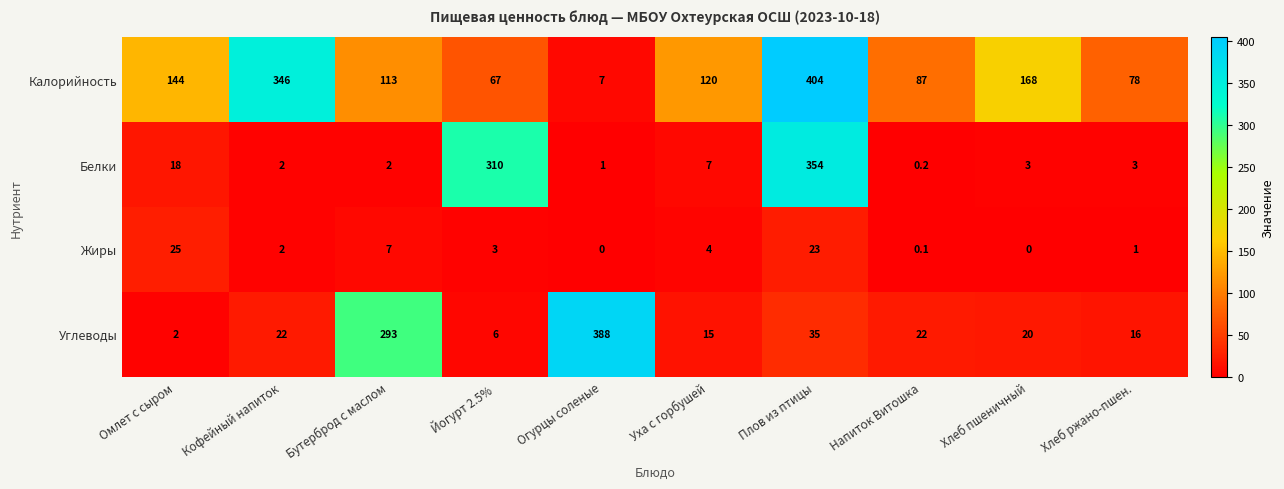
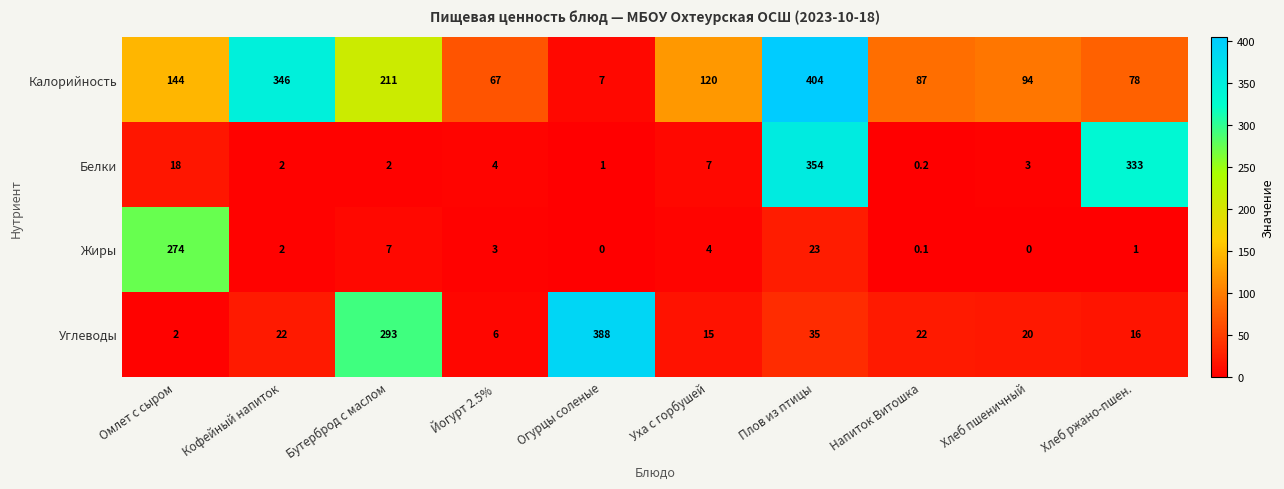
Калорийность, Бутерброд с маслом: 113 -> 211
Калорийность, Хлеб пшеничный: 168 -> 94
Белки, Йогурт 2.5%: 310 -> 4
Белки, Хлеб ржано-пшен.: 3 -> 333
Жиры, Омлет с сыром: 25 -> 274
